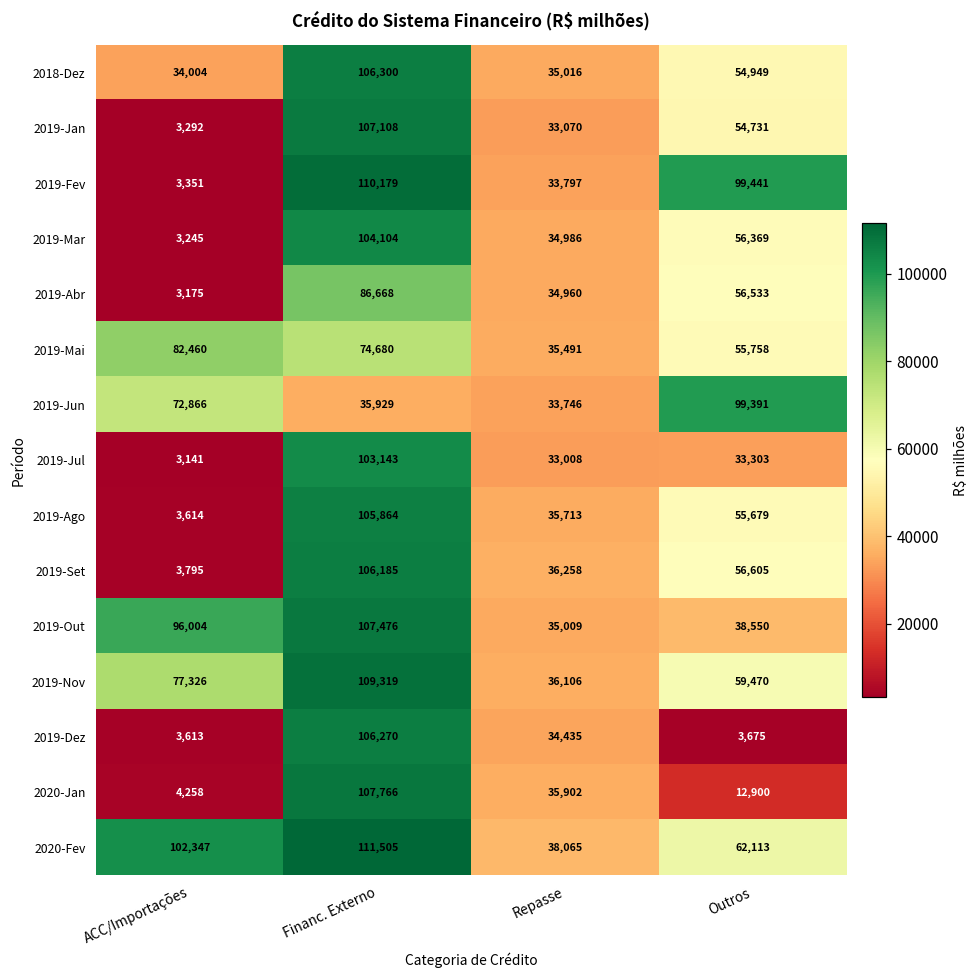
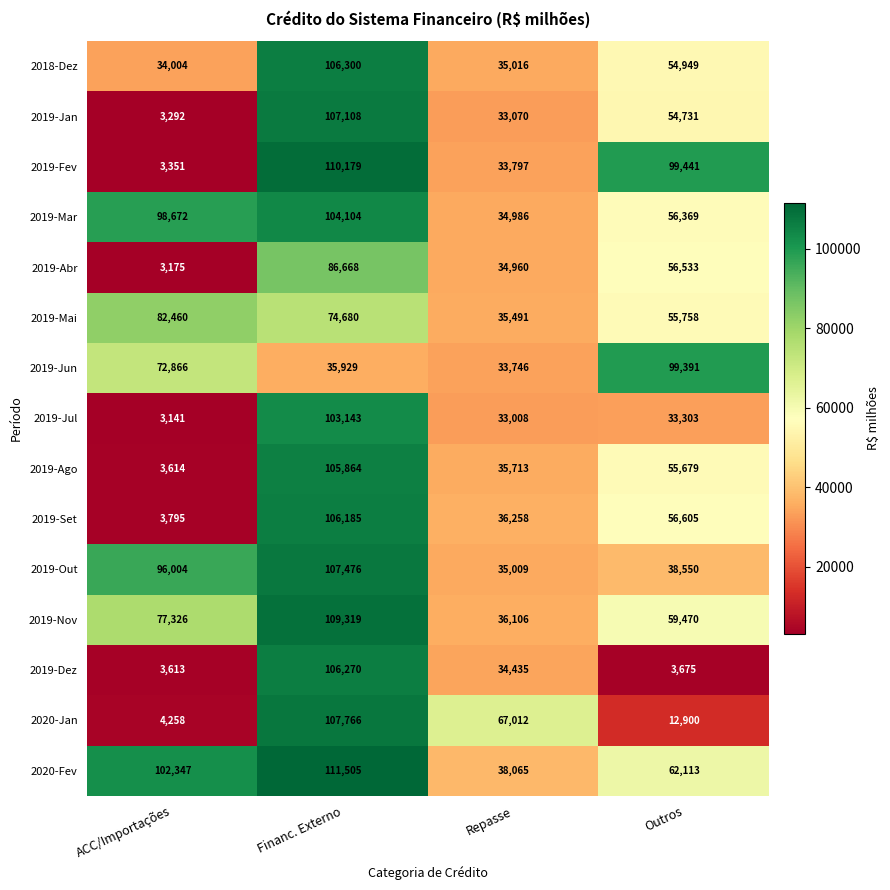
2019-Mar, ACC/Importações: 3,245 -> 98,672
2020-Jan, Repasse: 35,902 -> 67,012
